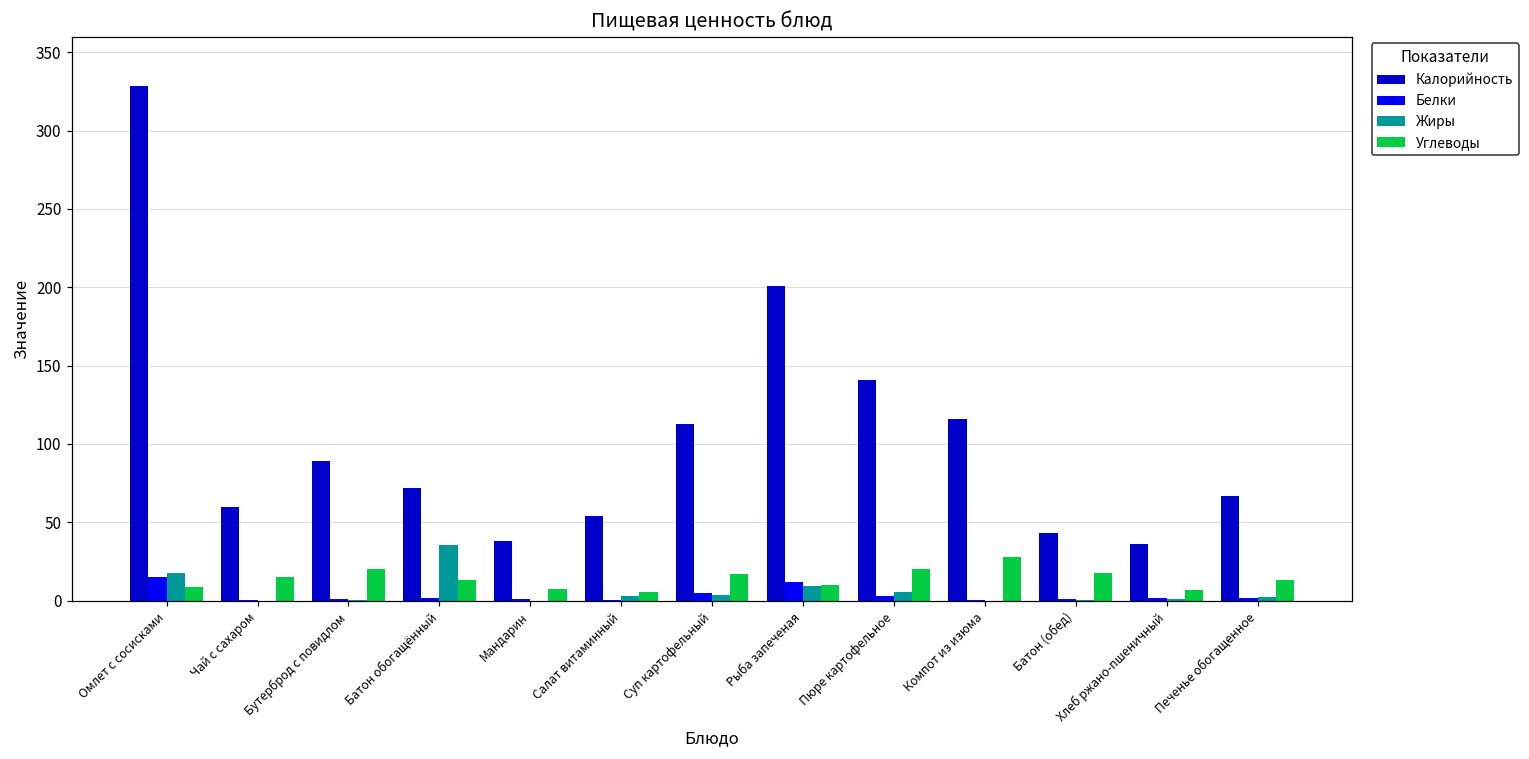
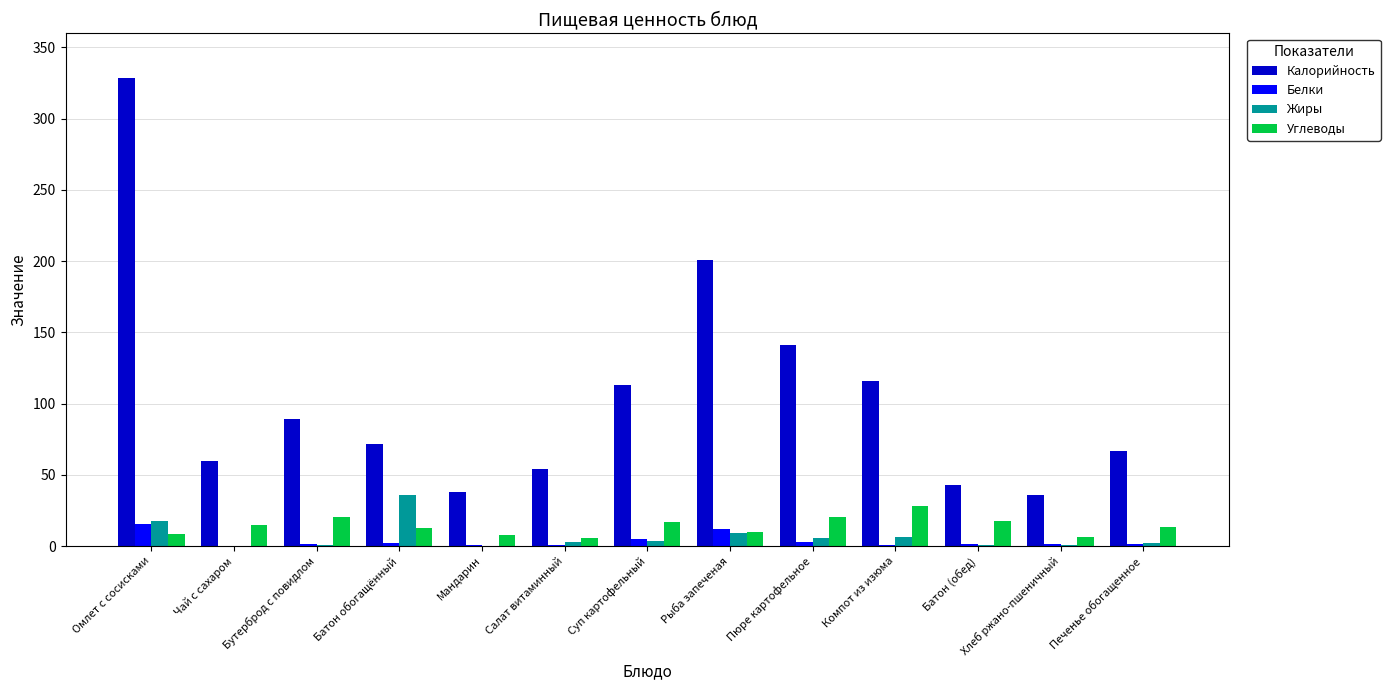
Жиры, Компот из изюма: 0 -> 7
